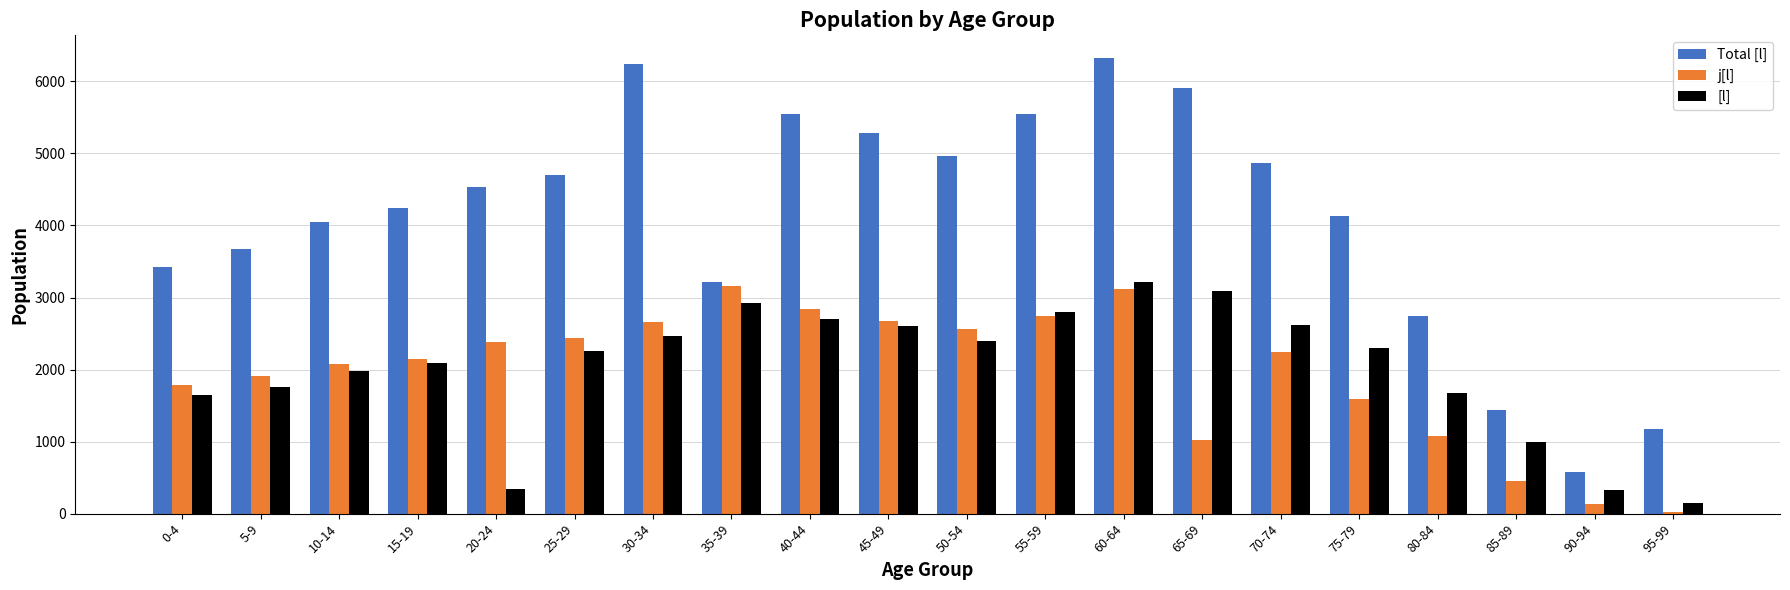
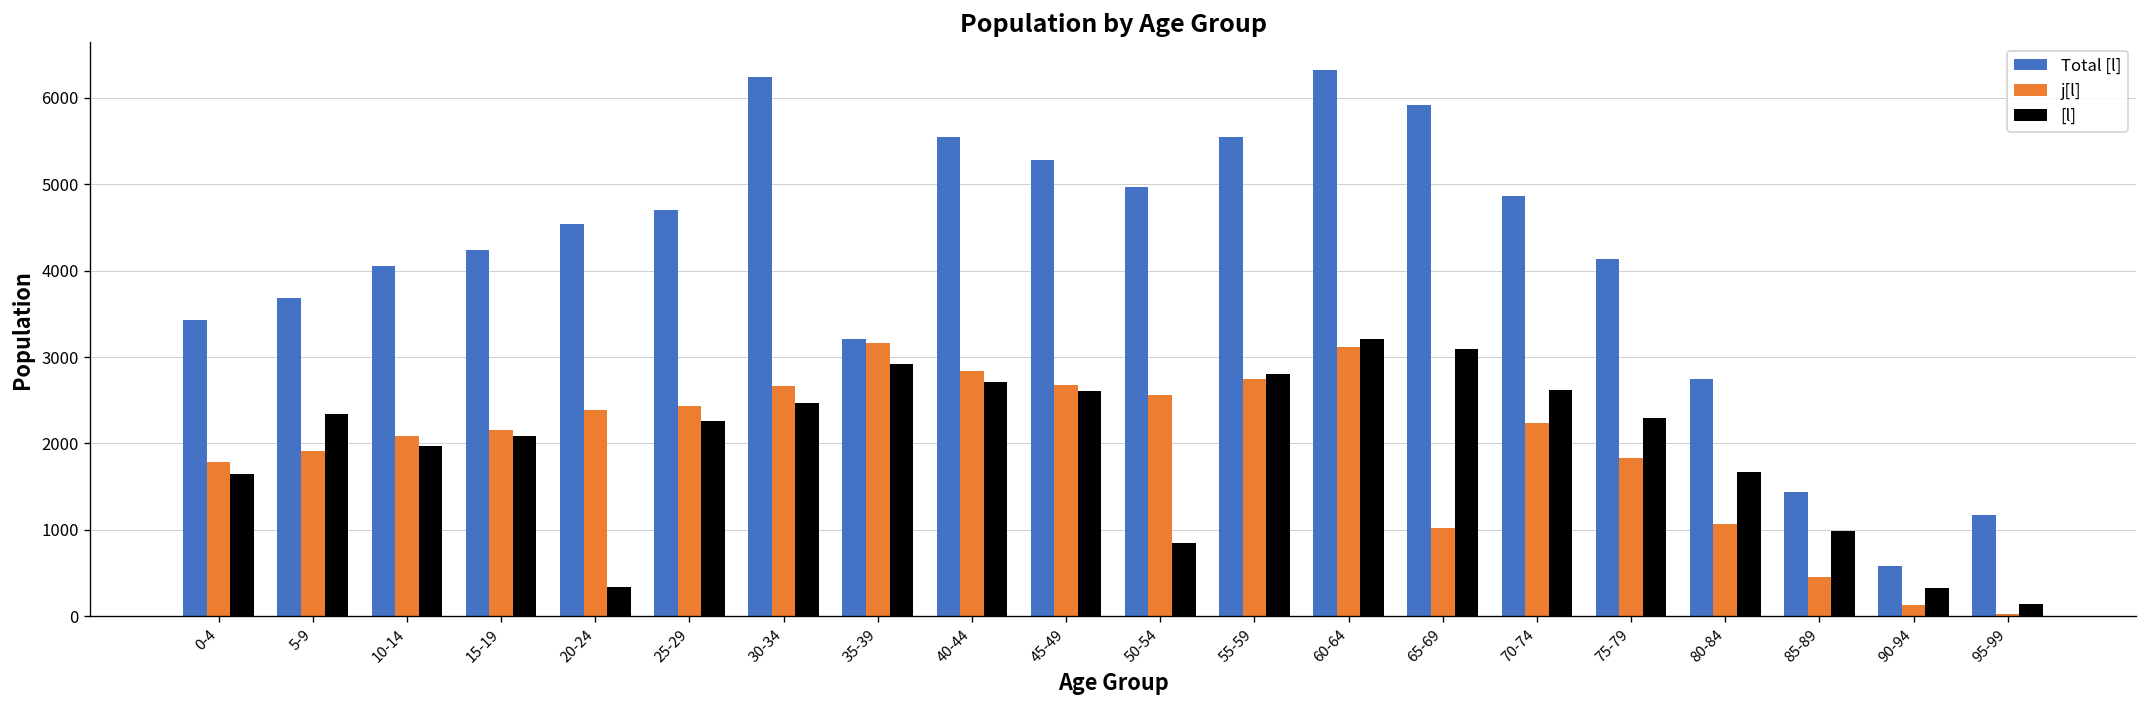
[l], 5-9: 1800 -> 2300
[l], 50-54: 2400 -> 800
j[l], 75-79: 1600 -> 1800
